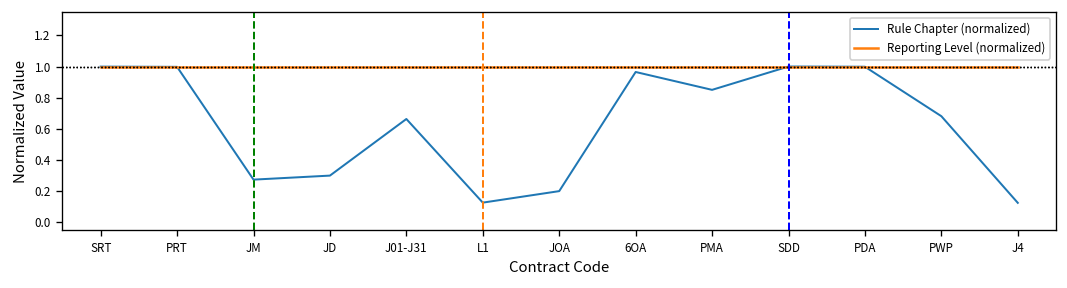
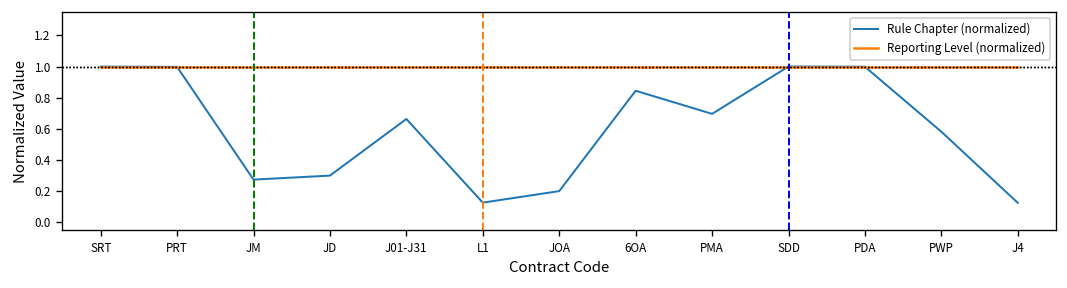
Rule Chapter (normalized), 6OA: 0.96 -> 0.84
Rule Chapter (normalized), PMA: 0.85 -> 0.70
Rule Chapter (normalized), PWP: 0.68 -> 0.58
